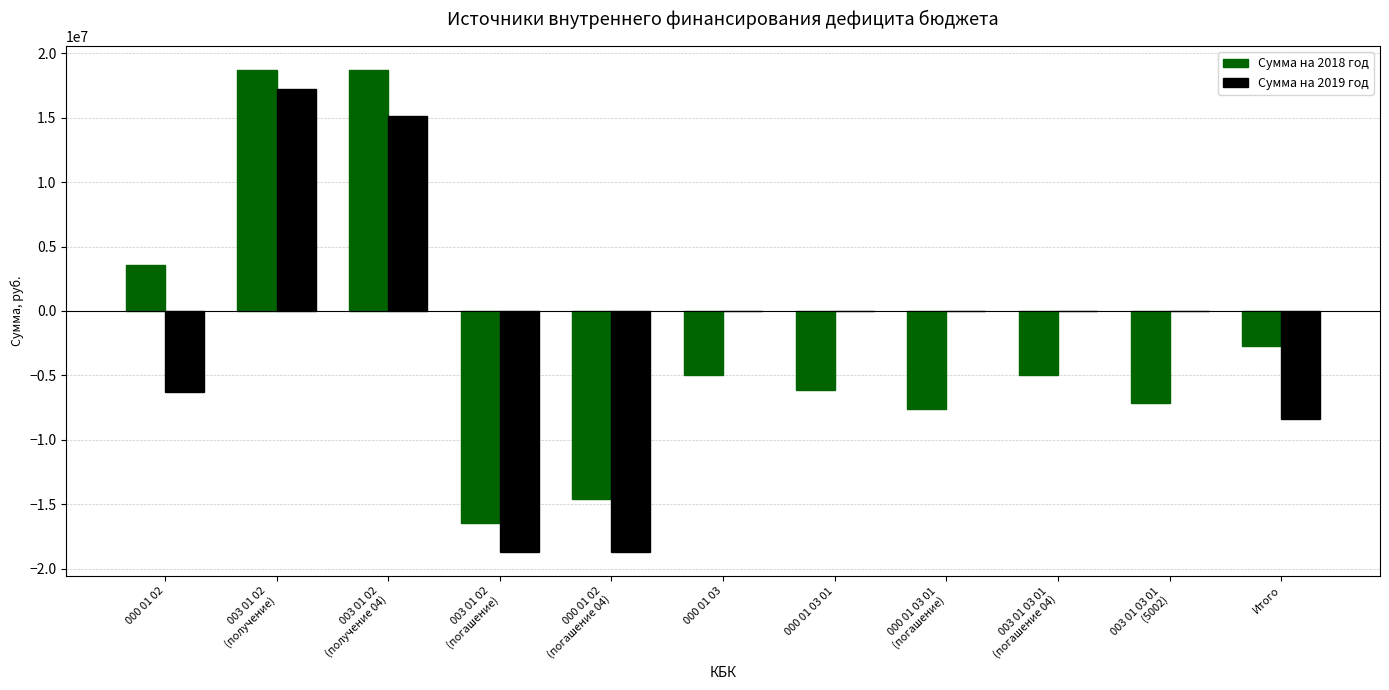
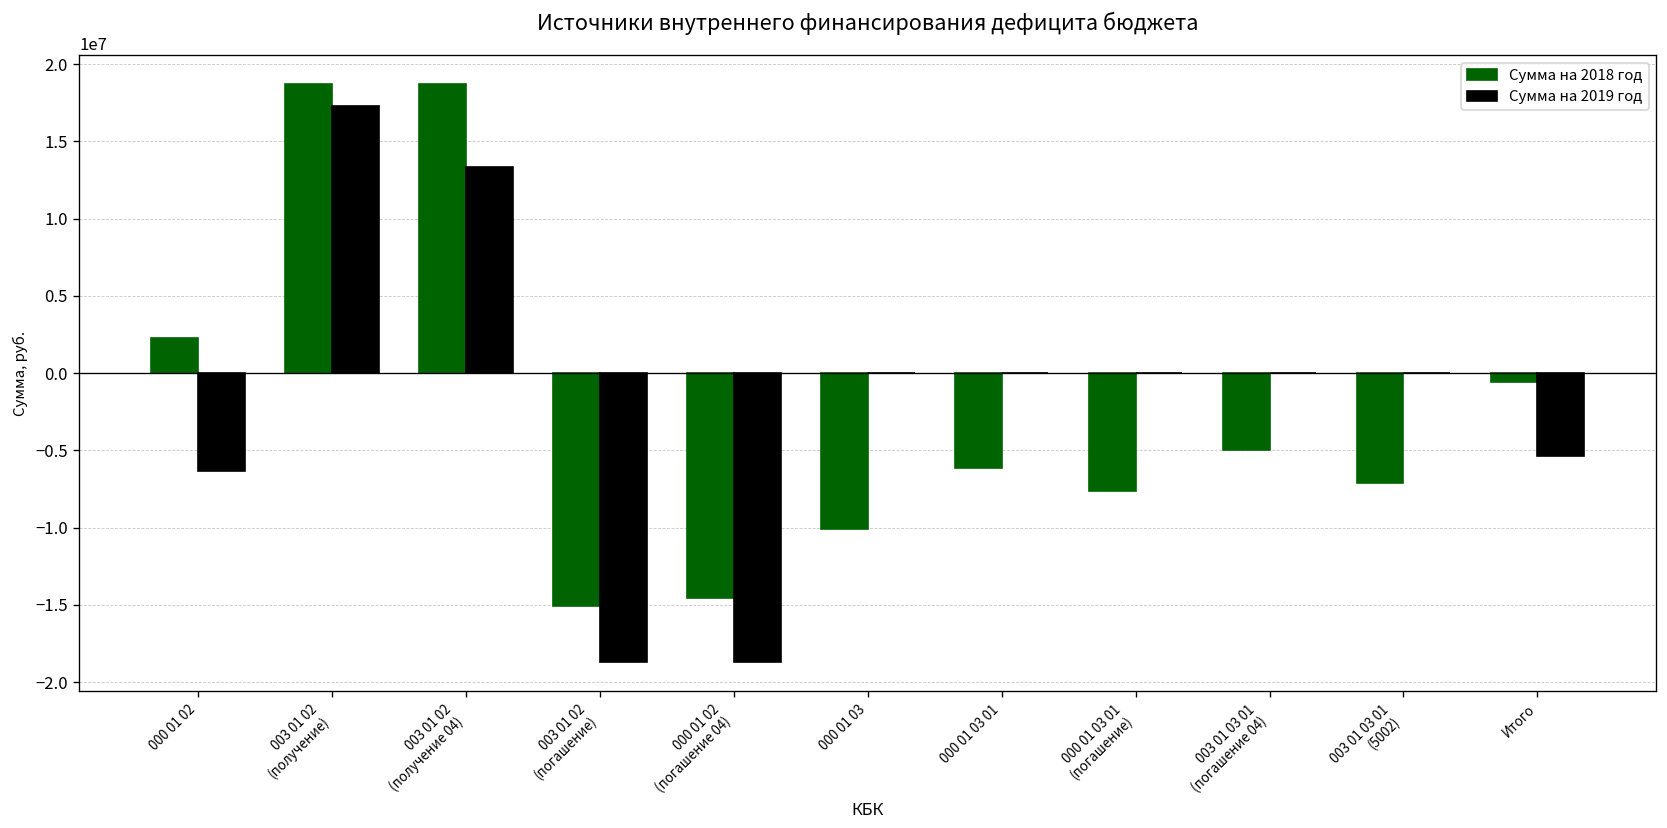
Сумма на 2018 год, 000 01 02: 3600000 -> 2300000
Сумма на 2019 год, 003 01 02 (получение 04): 15200000 -> 13300000
Сумма на 2018 год, 003 01 02 (погашение): -16400000 -> -15100000
Сумма на 2018 год, 000 01 03: -5000000 -> -10100000
Сумма на 2018 год, Итого: -2700000 -> -600000
Сумма на 2019 год, Итого: -8400000 -> -5400000
